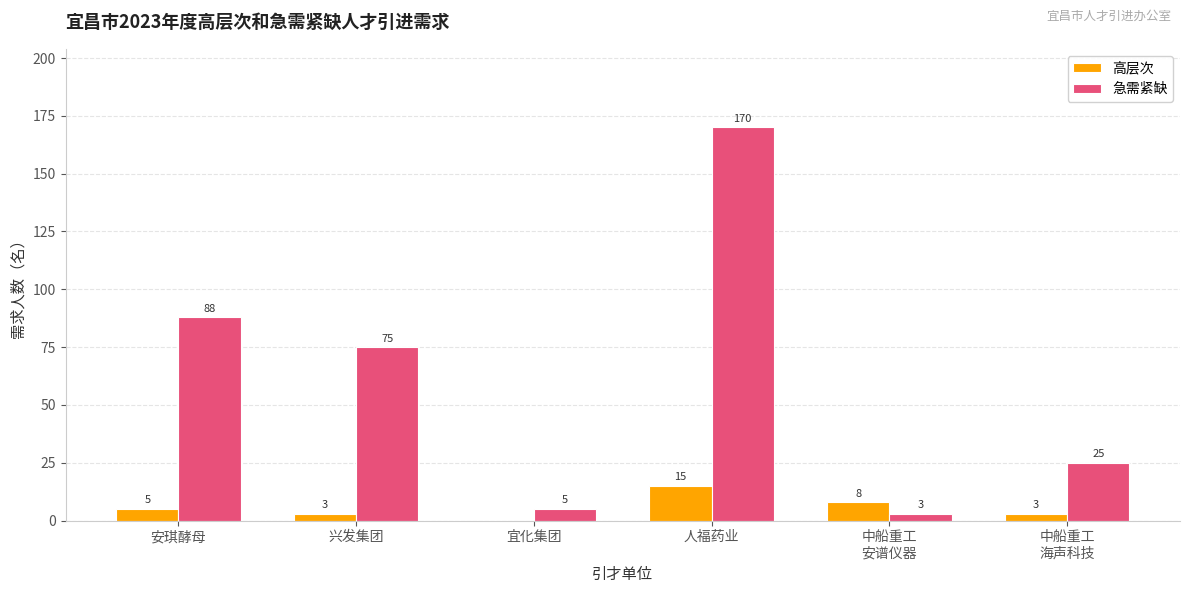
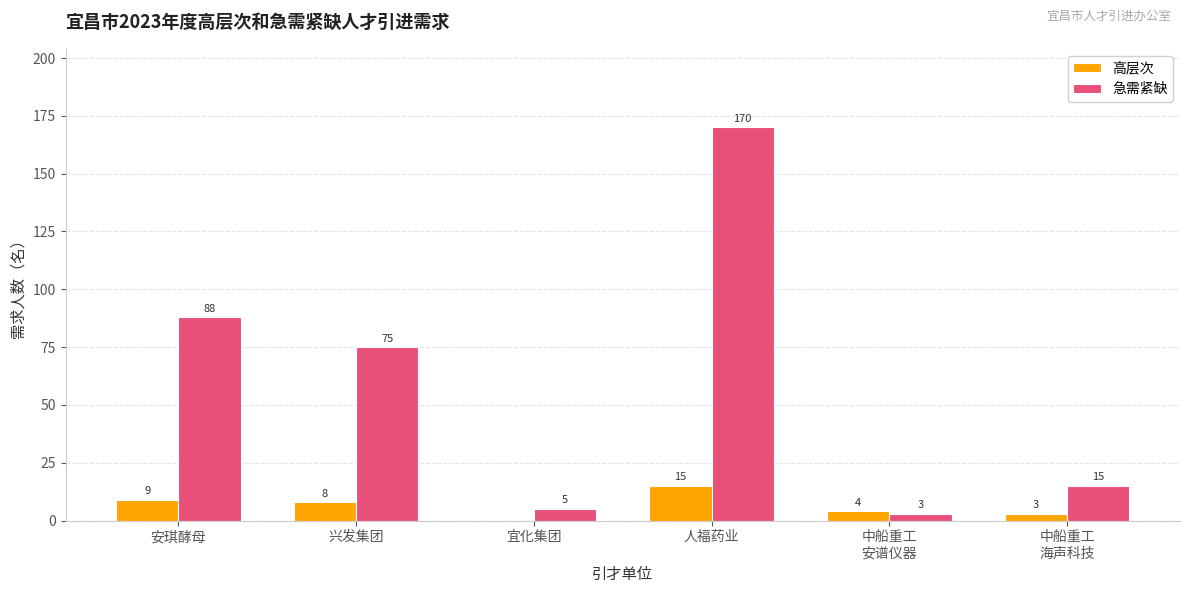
高层次, 安琪酵母: 5 -> 9
高层次, 兴发集团: 3 -> 8
高层次, 中船重工 安谱仪器: 8 -> 4
急需紧缺, 中船重工 海声科技: 25 -> 15
